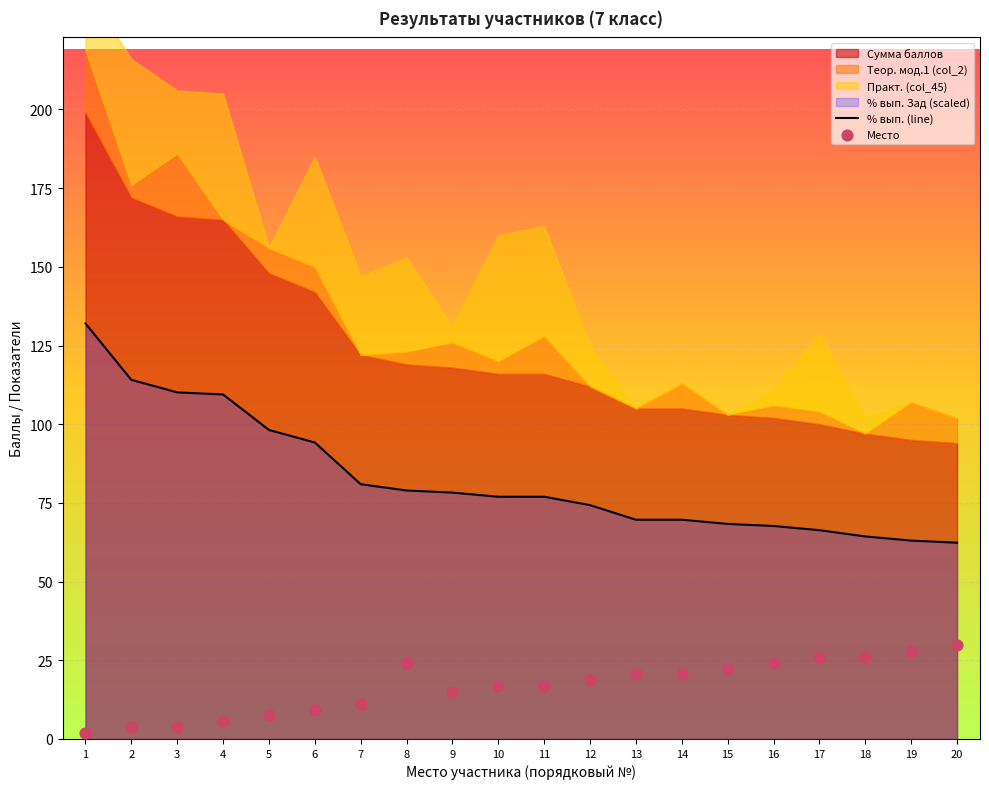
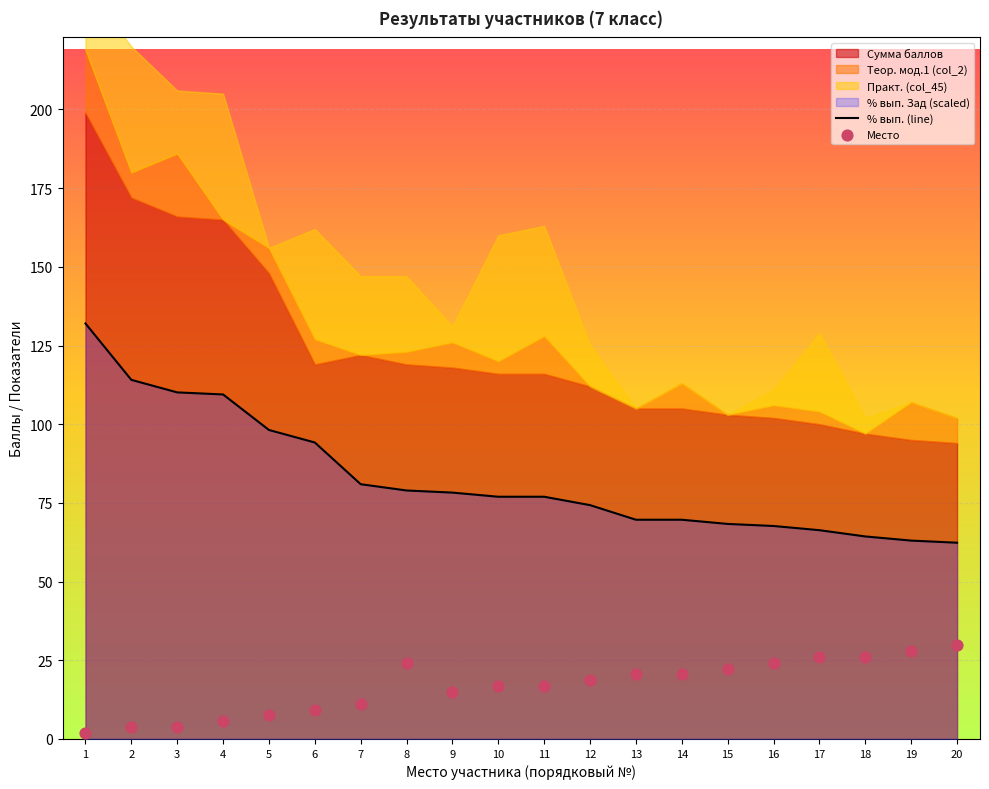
Теор. мод.1 (col_2), 2: 4 -> 8
Сумма баллов, 6: 142 -> 119
Практ. (col_45), 8: 30 -> 24
